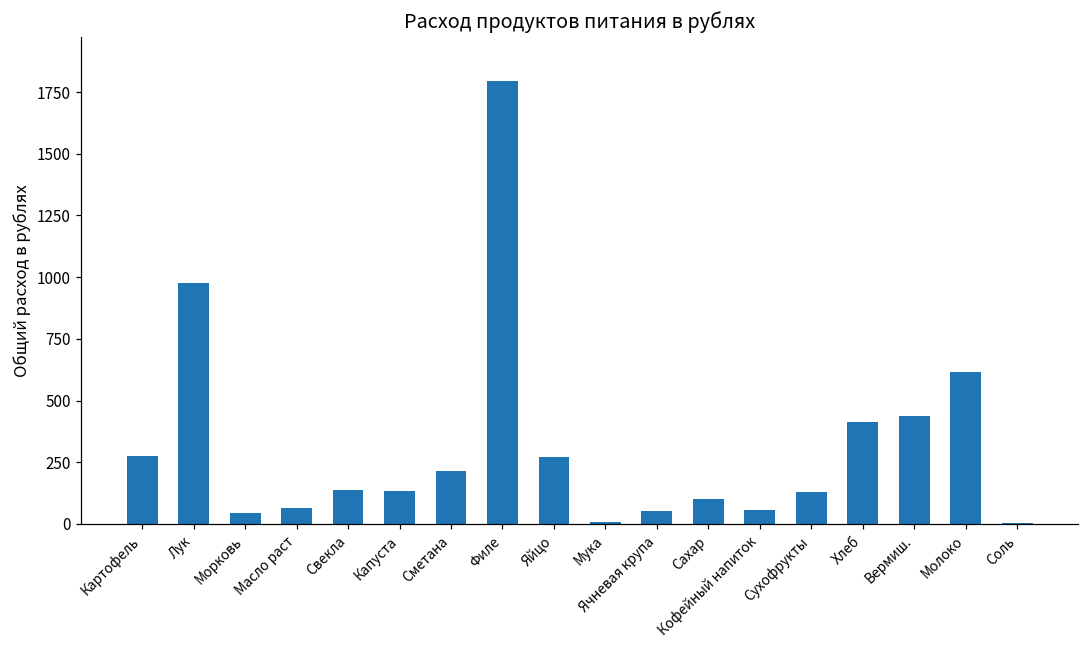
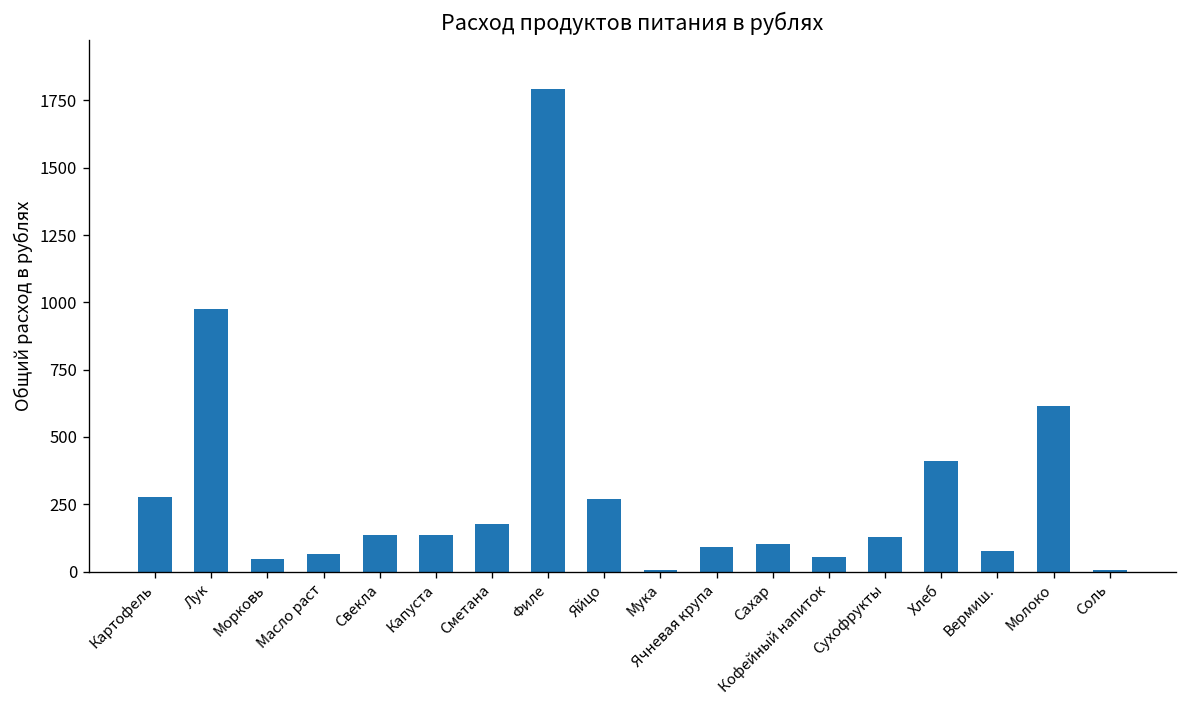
Сметана: 210 -> 180
Ячневая крупа: 50 -> 90
Вермиш.: 440 -> 80
